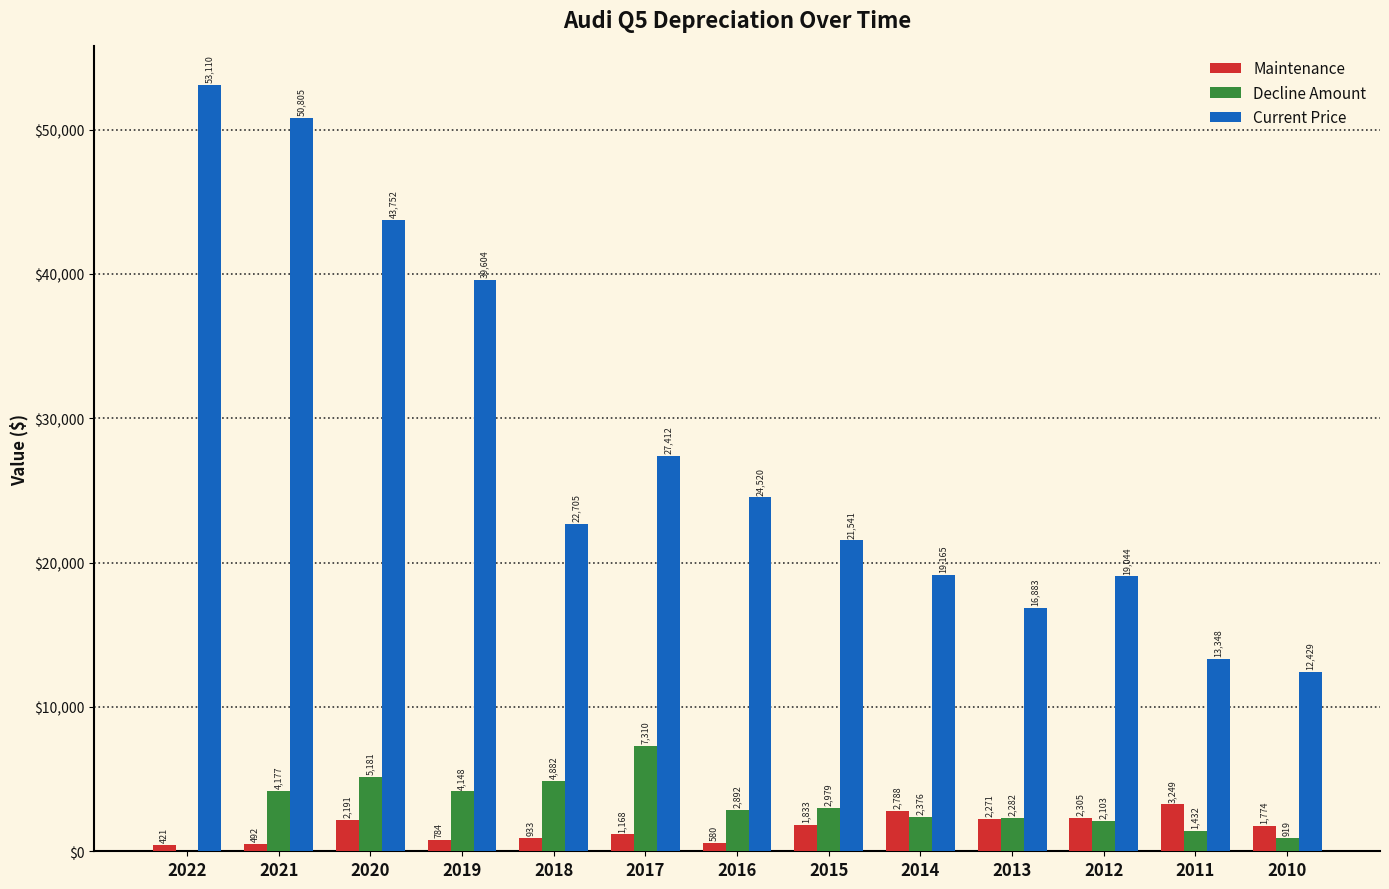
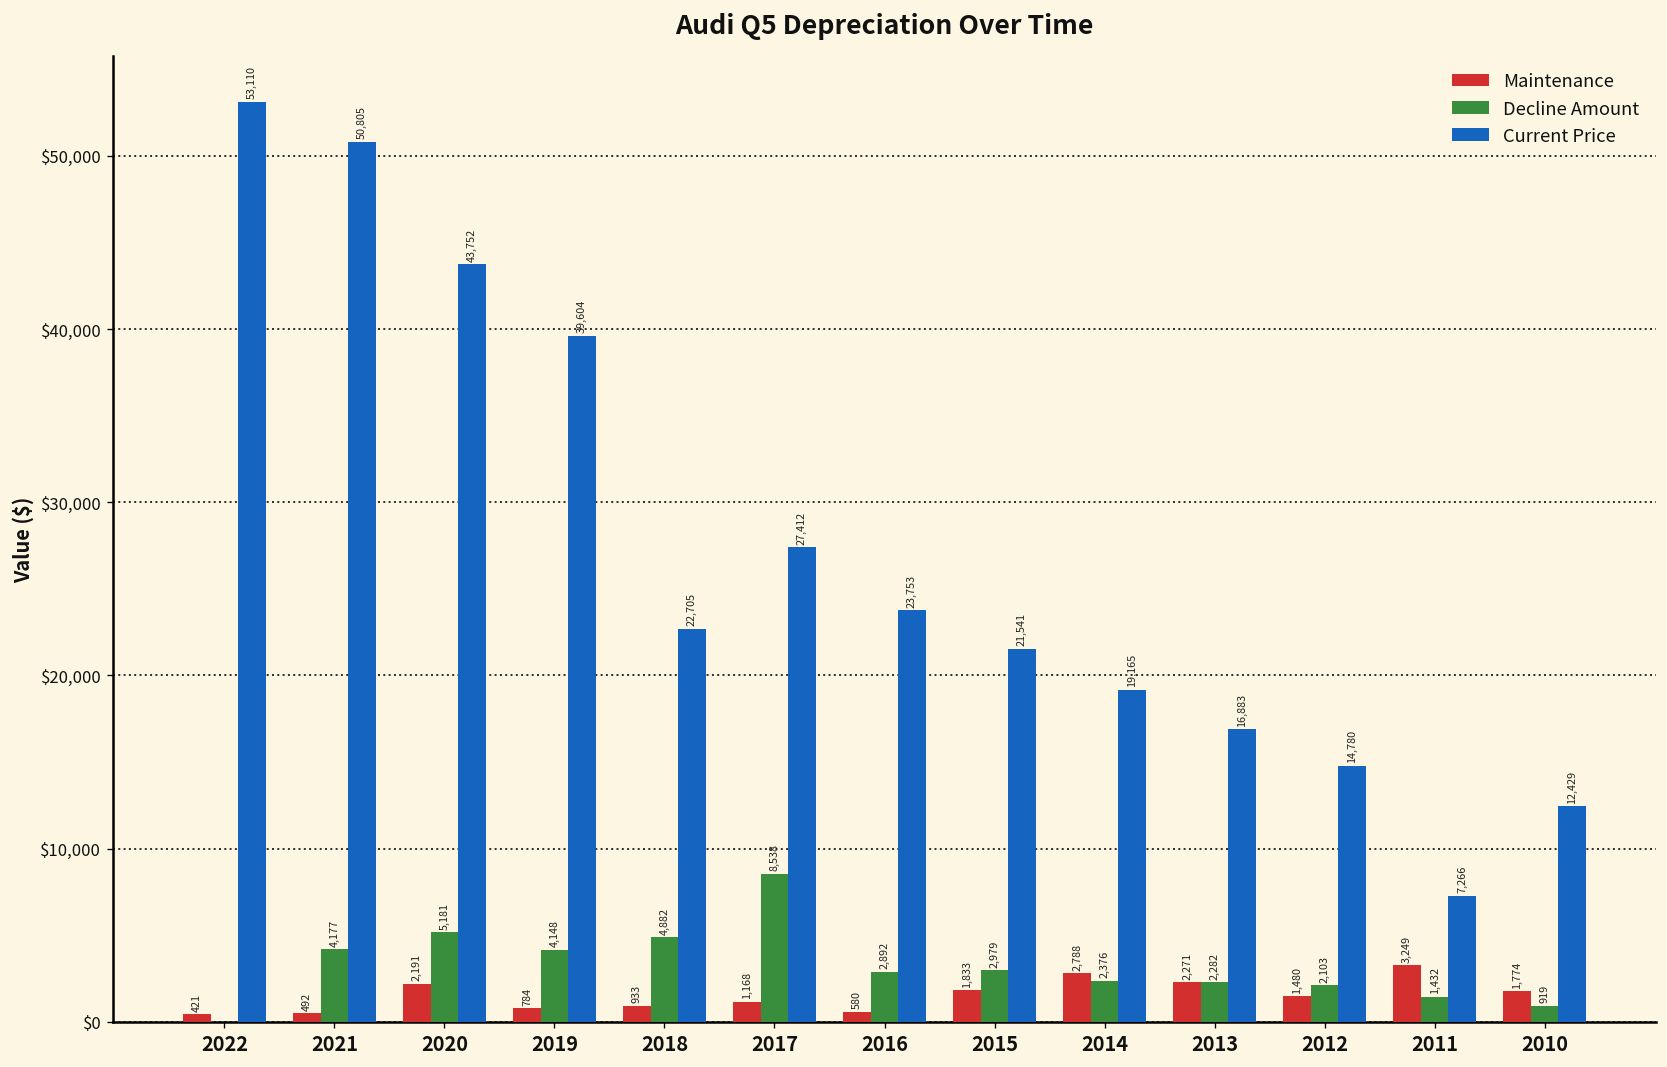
Decline Amount, 2017: 7,310 -> 8,538
Current Price, 2016: 24,520 -> 23,753
Maintenance, 2012: 2,305 -> 1,480
Current Price, 2012: 19,044 -> 14,780
Current Price, 2011: 13,348 -> 7,266
